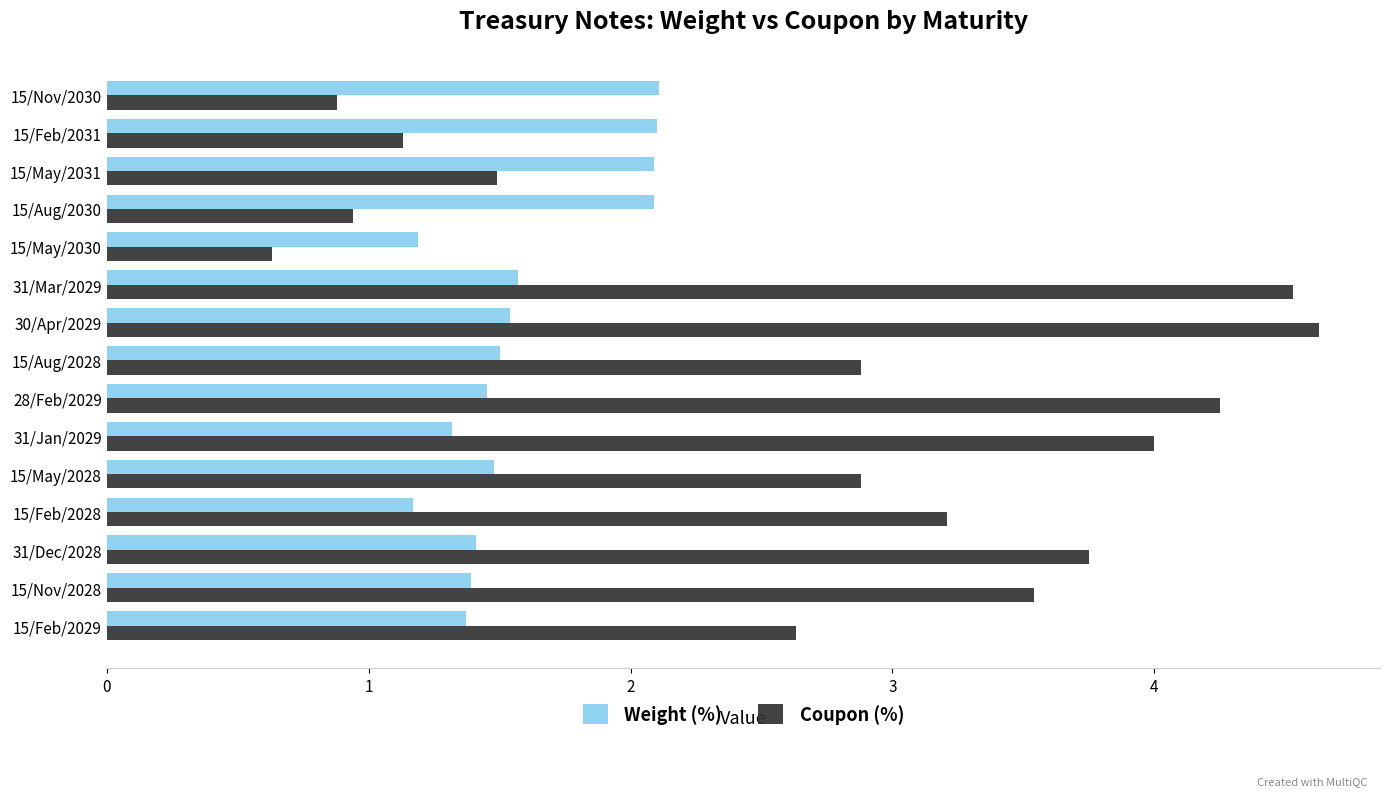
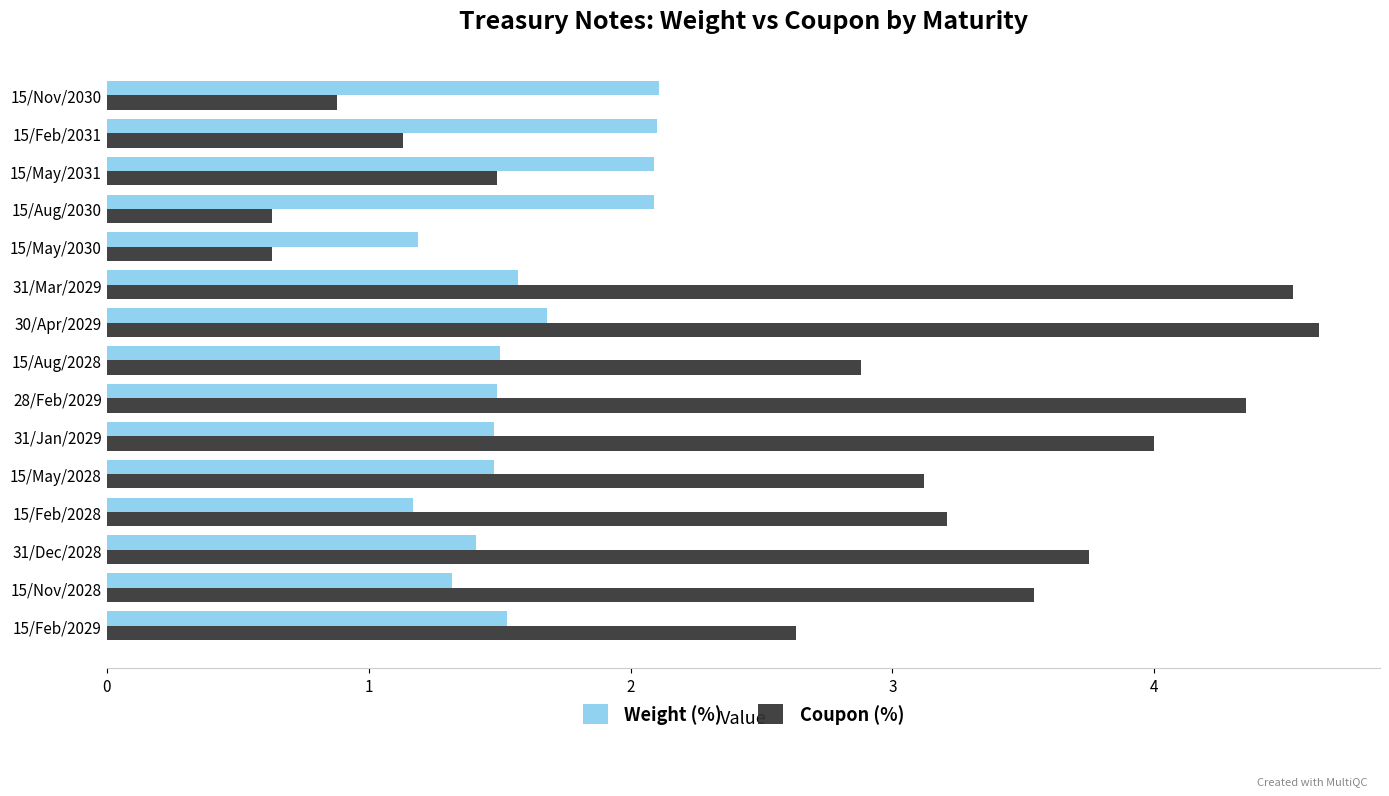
Coupon (%), 15/Aug/2030: 0.94 -> 0.63
Weight (%), 30/Apr/2029: 1.54 -> 1.68
Weight (%), 28/Feb/2029: 1.45 -> 1.49
Coupon (%), 28/Feb/2029: 4.25 -> 4.35
Weight (%), 31/Jan/2029: 1.32 -> 1.48
Coupon (%), 15/May/2028: 2.88 -> 3.12
Weight (%), 15/Nov/2028: 1.39 -> 1.32
Weight (%), 15/Feb/2029: 1.37 -> 1.53
